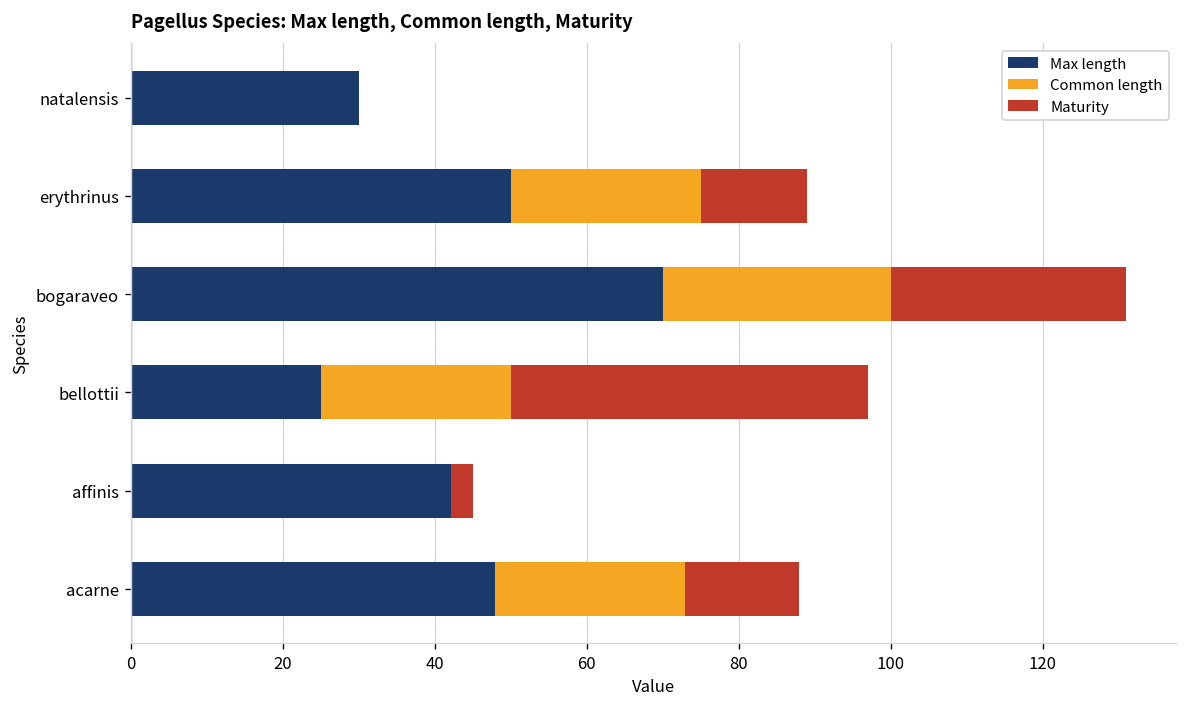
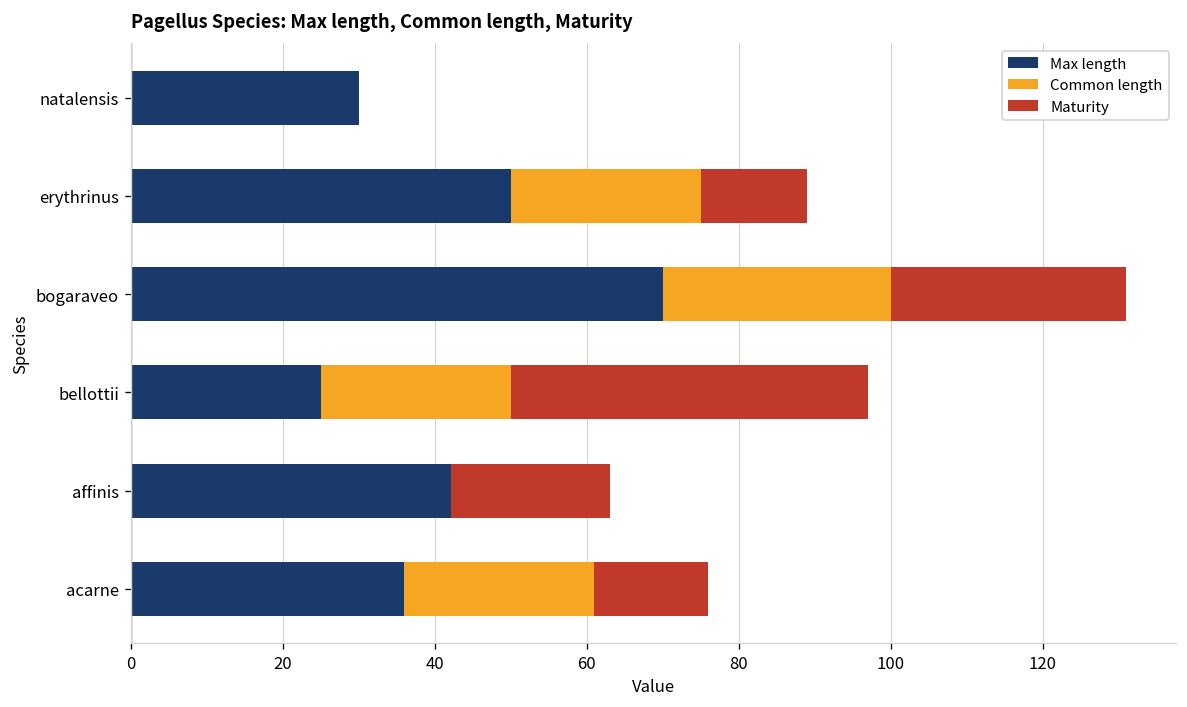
Maturity, affinis: 3 -> 21
Max length, acarne: 48 -> 36
